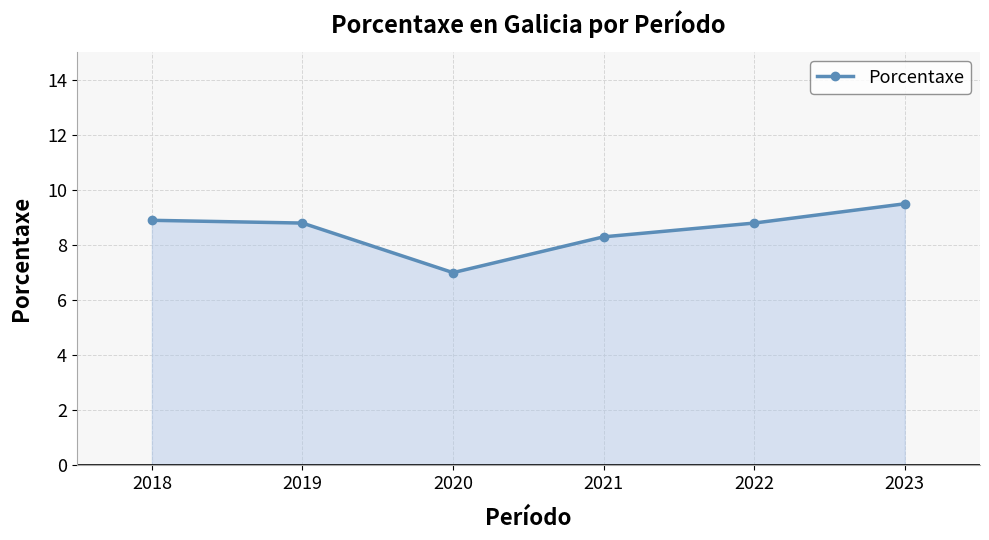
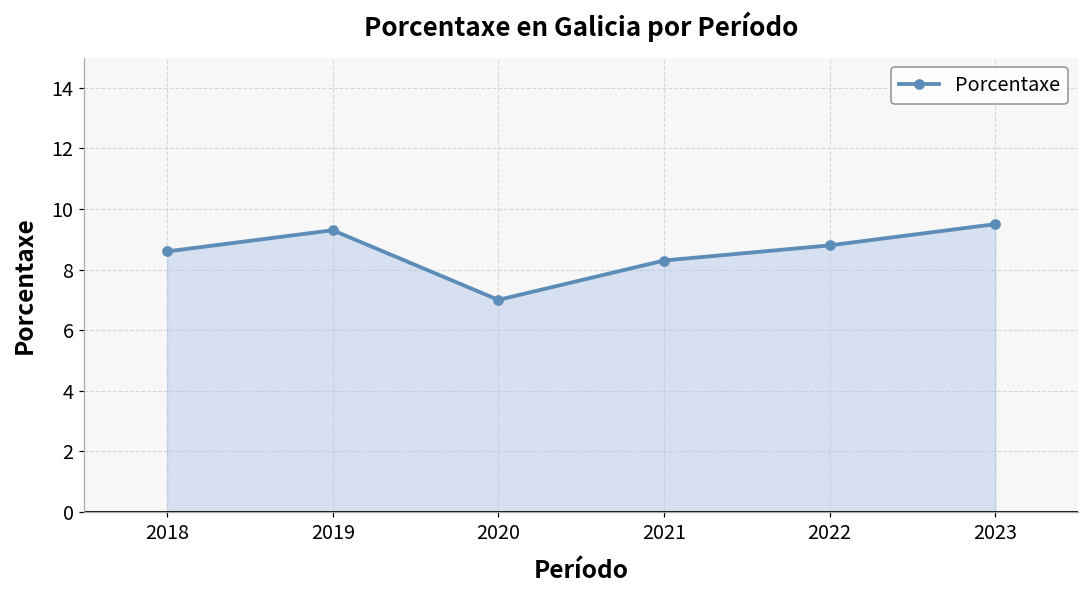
2018: 8.9 -> 8.6
2019: 8.8 -> 9.3
